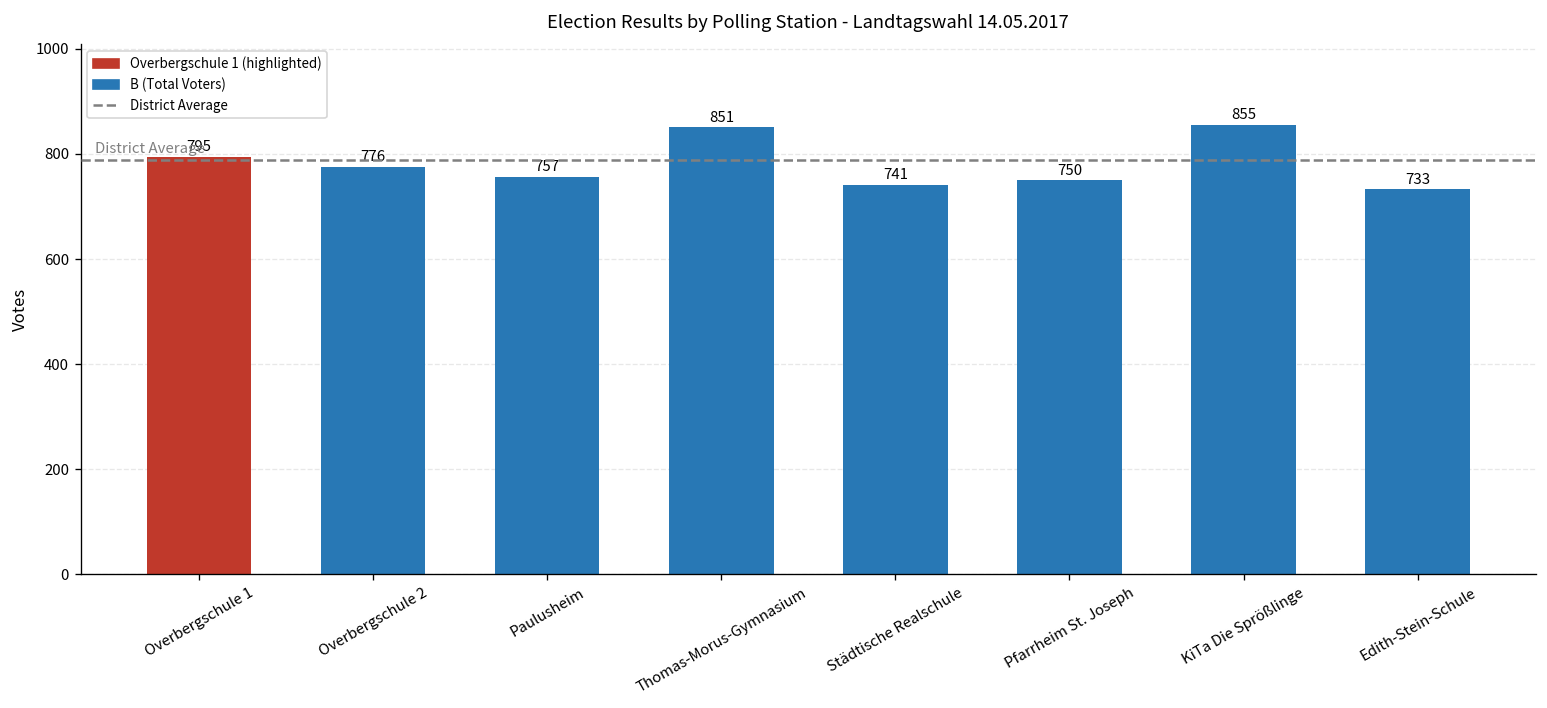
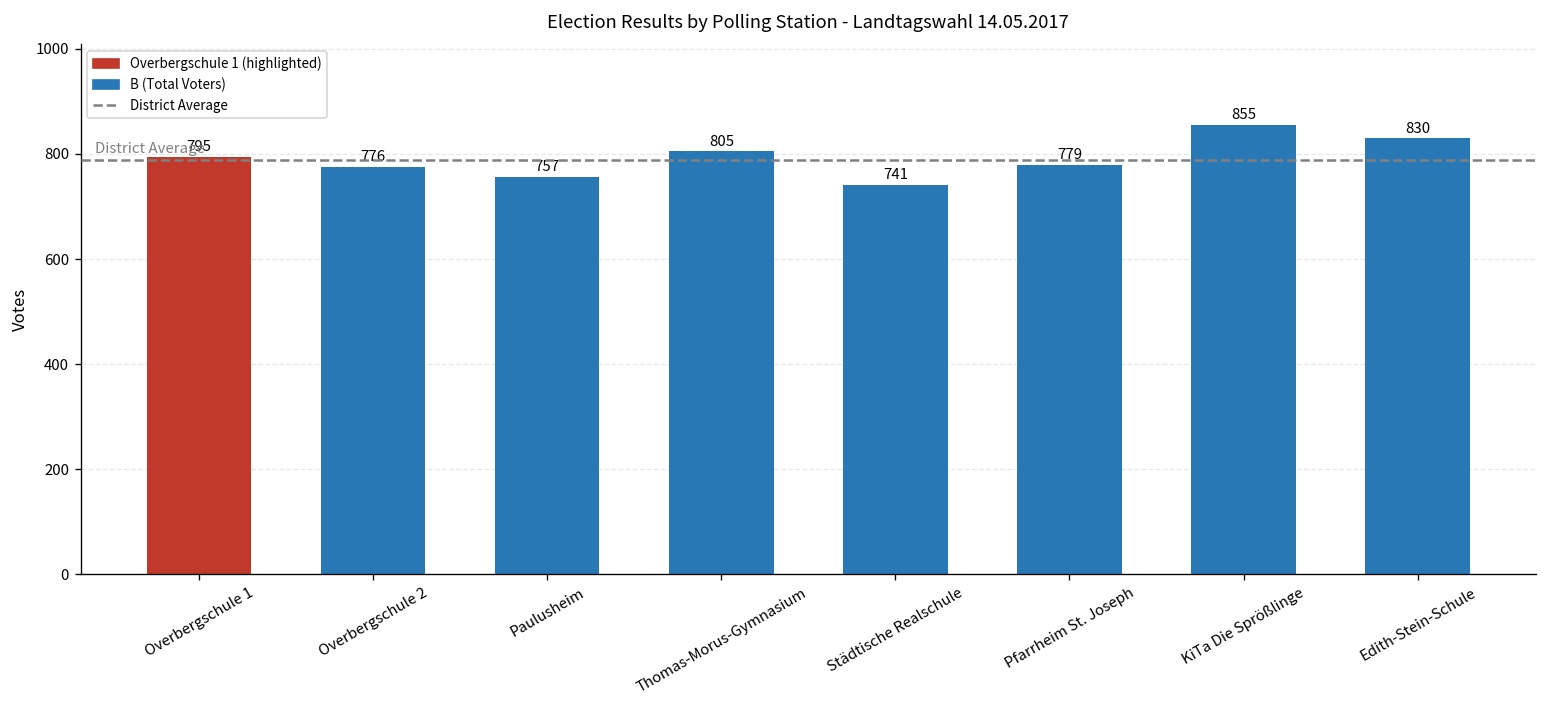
Thomas-Morus-Gymnasium: 851 -> 805
Pfarrheim St. Joseph: 750 -> 779
Edith-Stein-Schule: 733 -> 830
